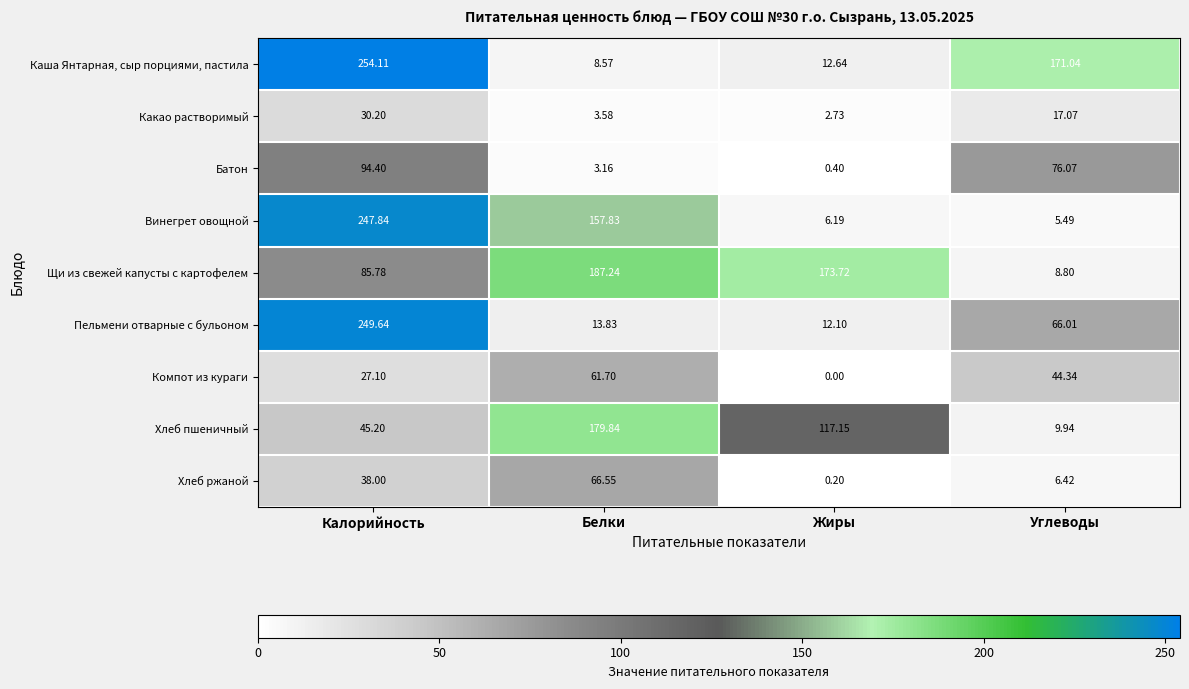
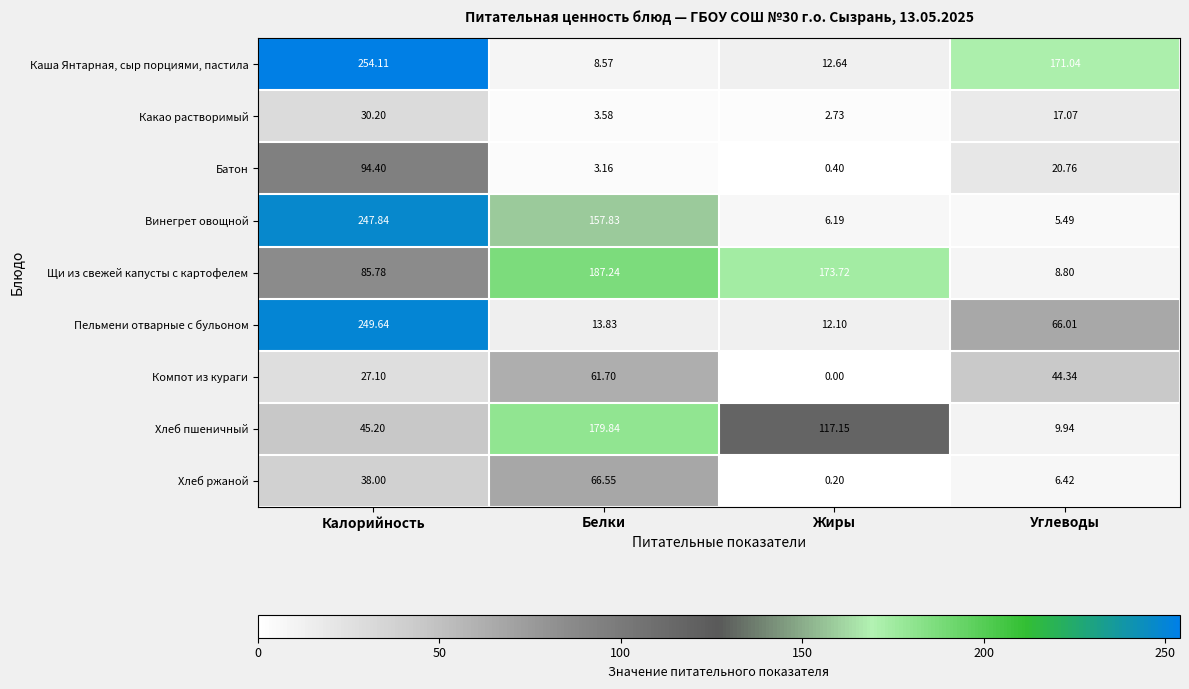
Батон, Углеводы: 76.07 -> 20.76
